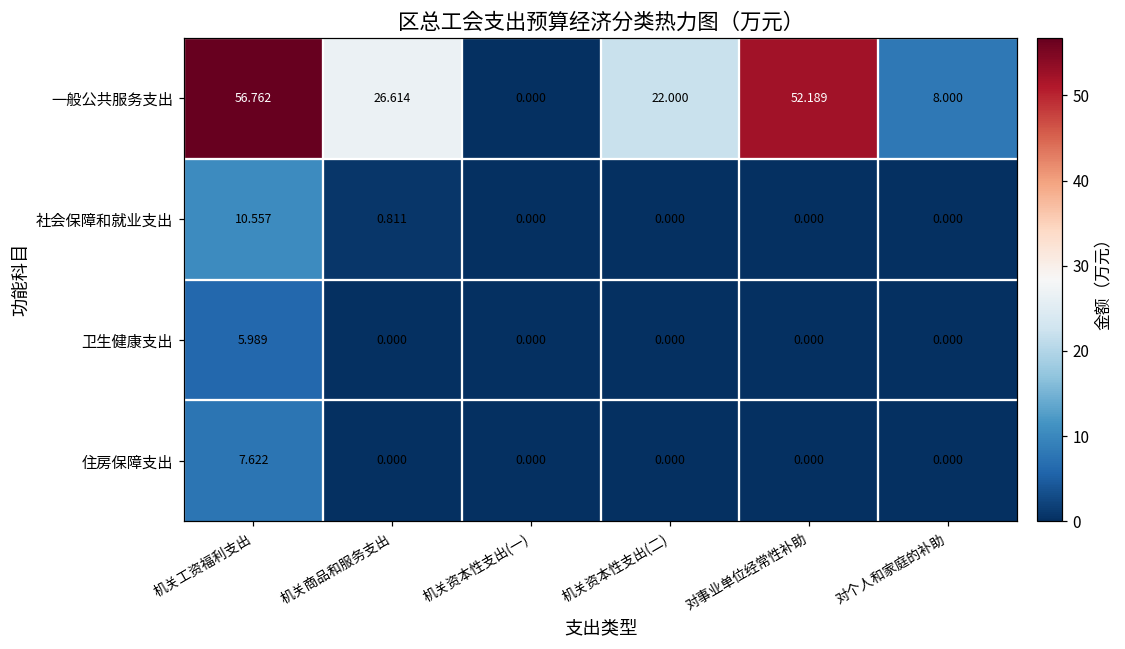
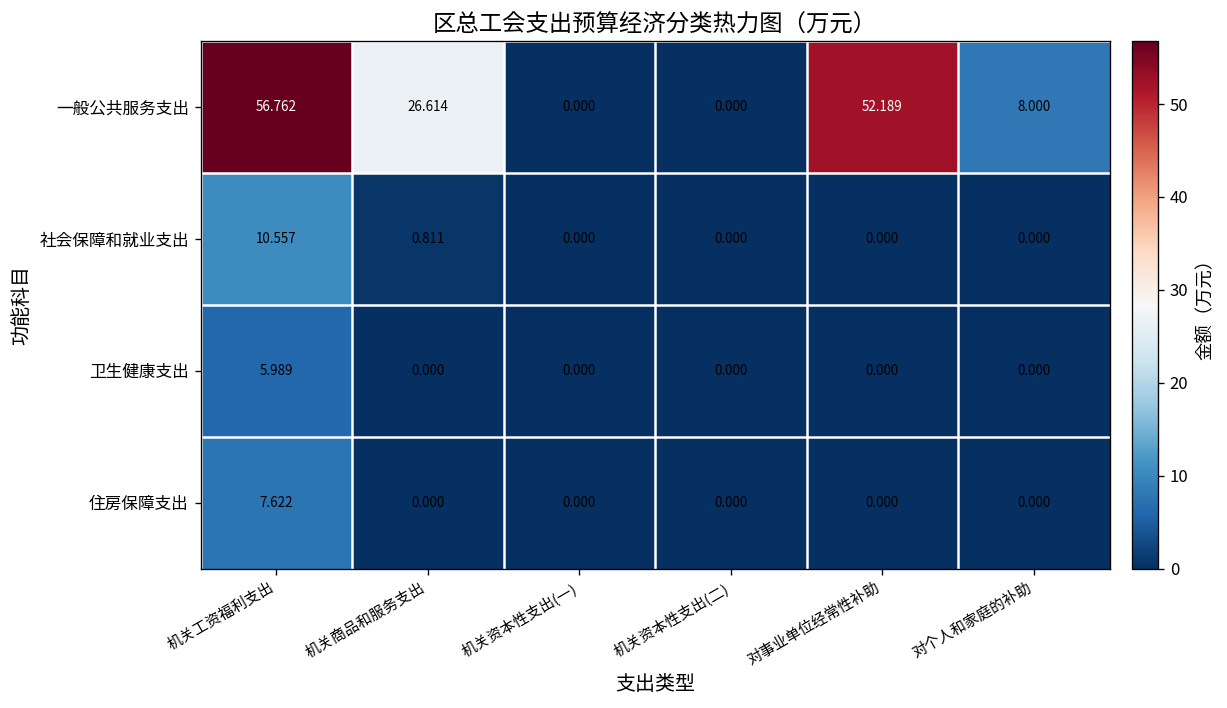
一般公共服务支出, 机关资本性支出(二): 22.000 -> 0.000
